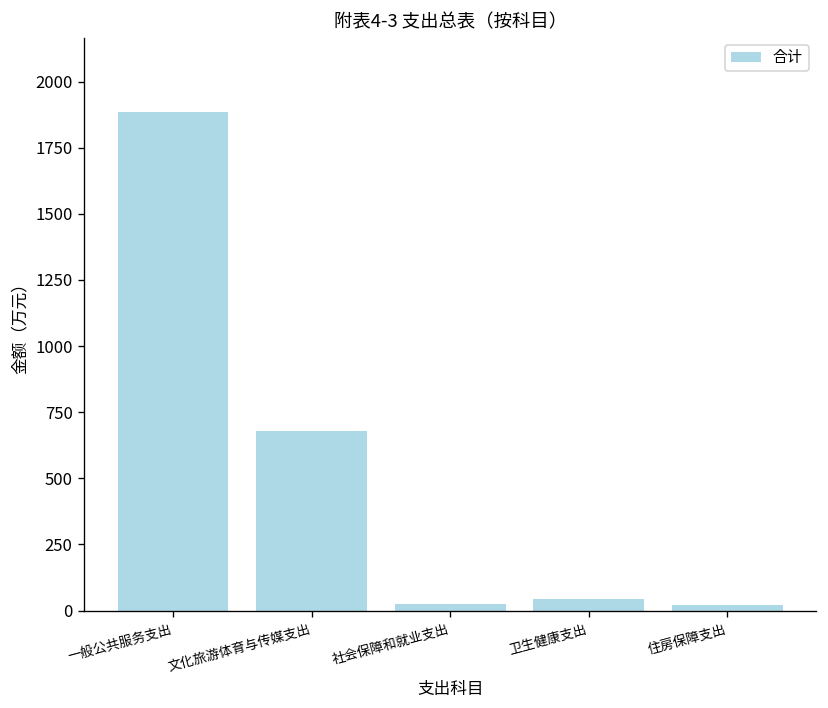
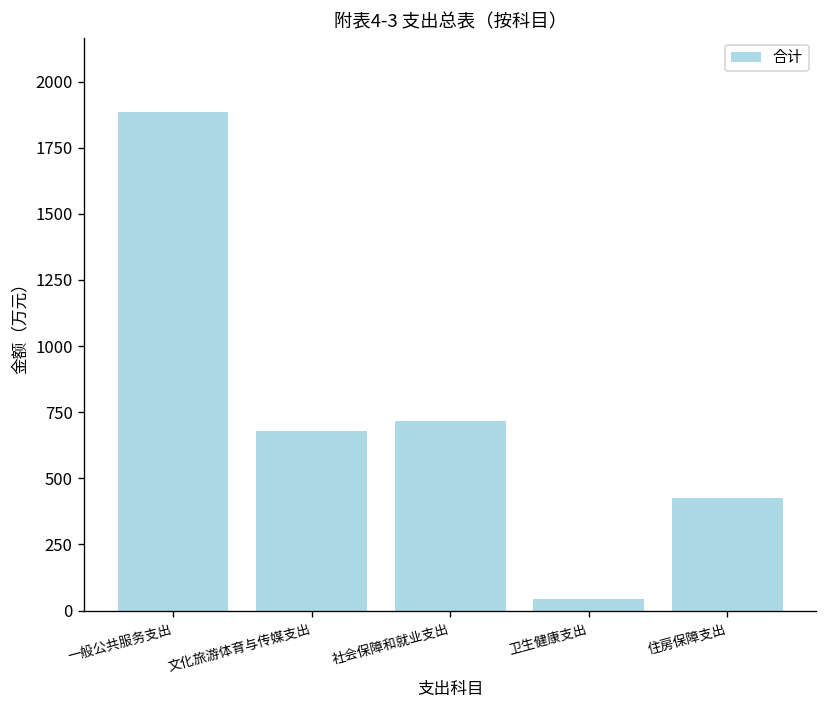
社会保障和就业支出: 30 -> 720
住房保障支出: 20 -> 420
